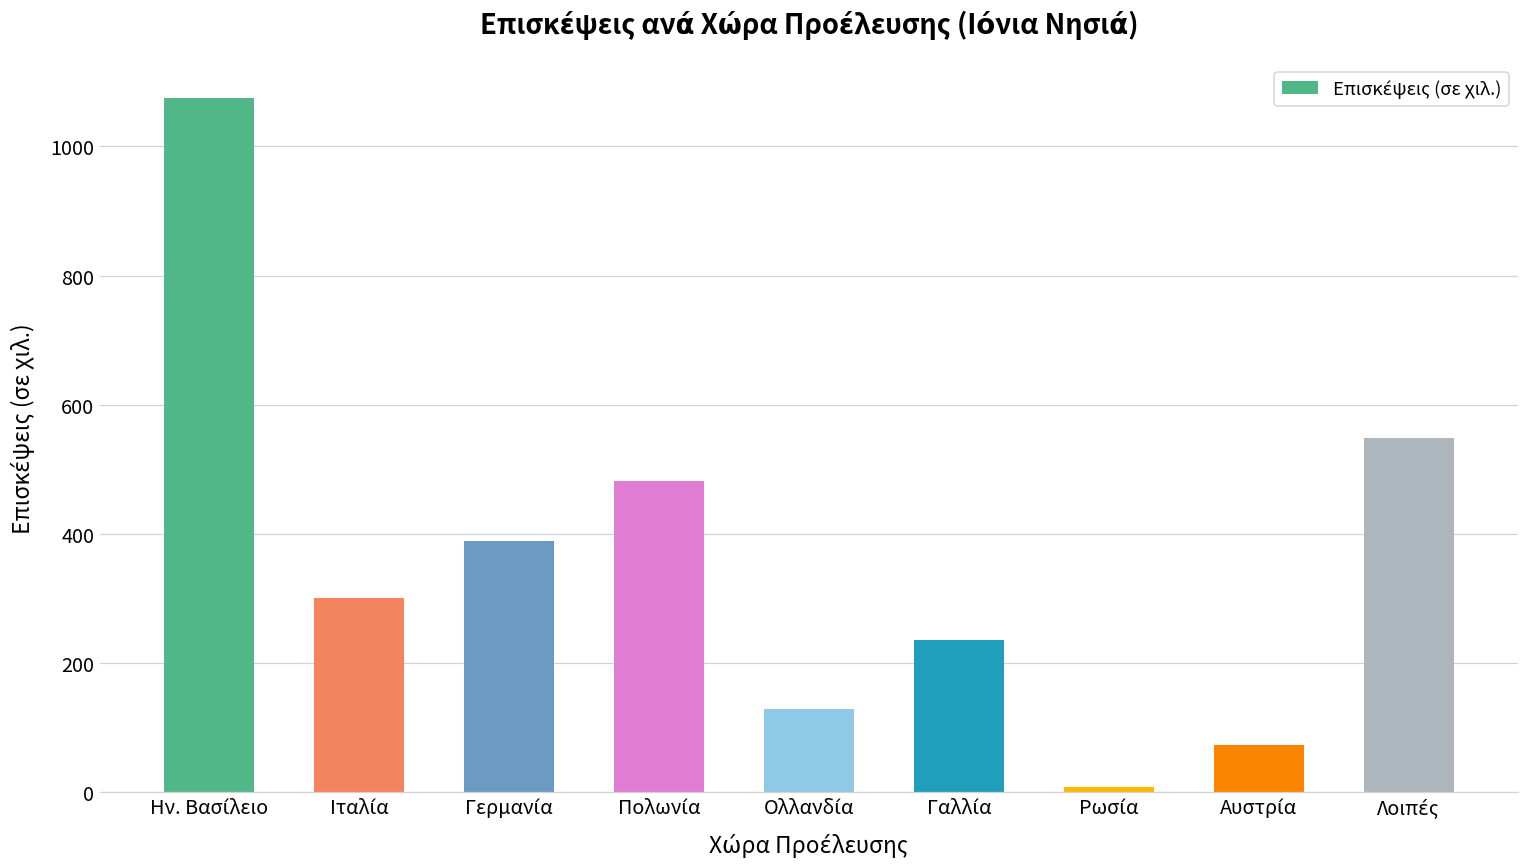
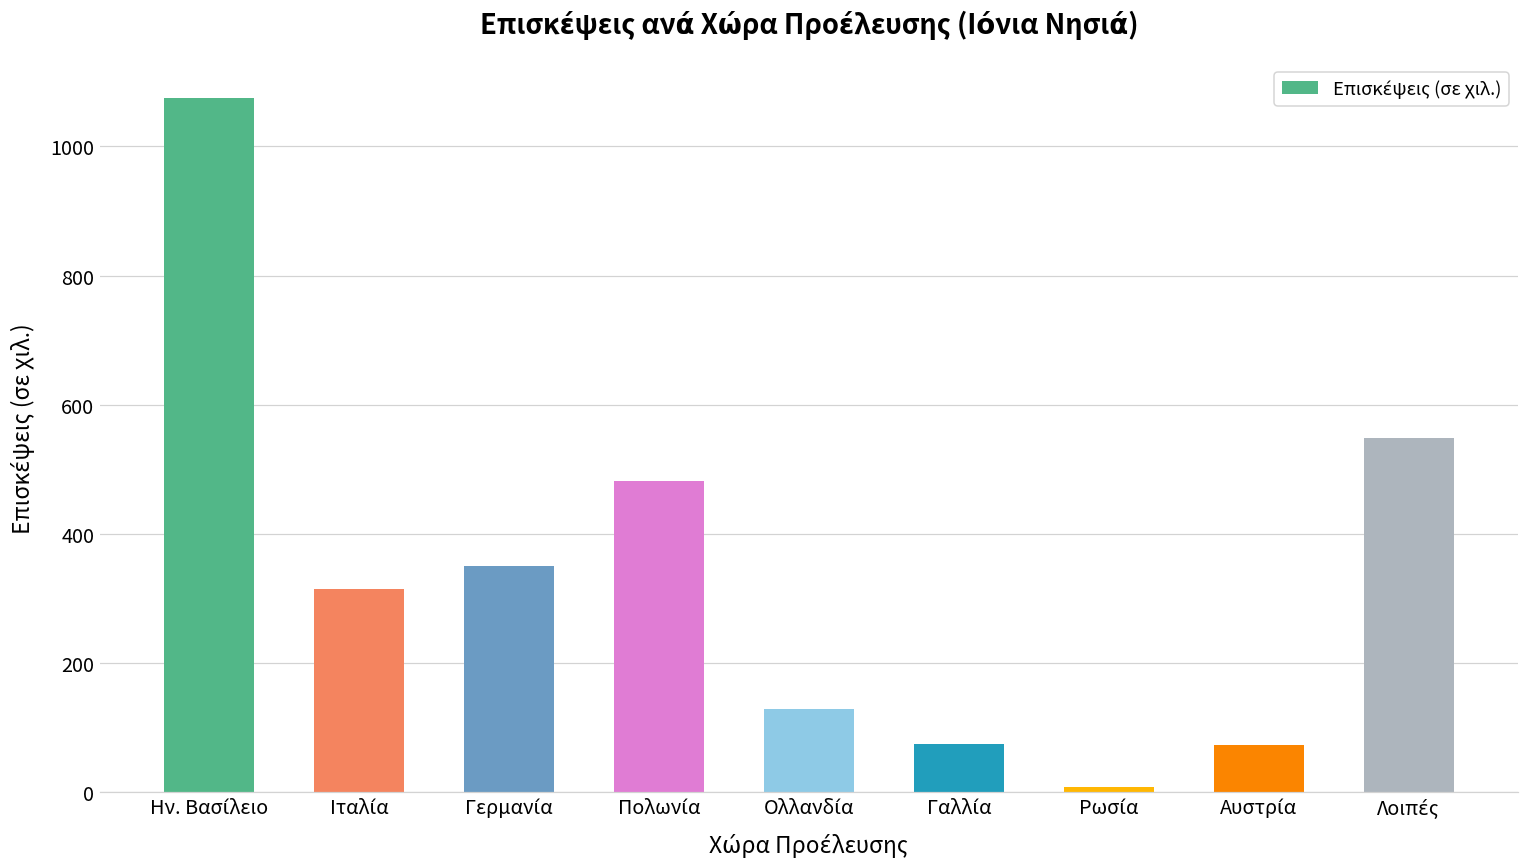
Ιταλία: 300 -> 310
Γερμανία: 390 -> 350
Γαλλία: 230 -> 70
